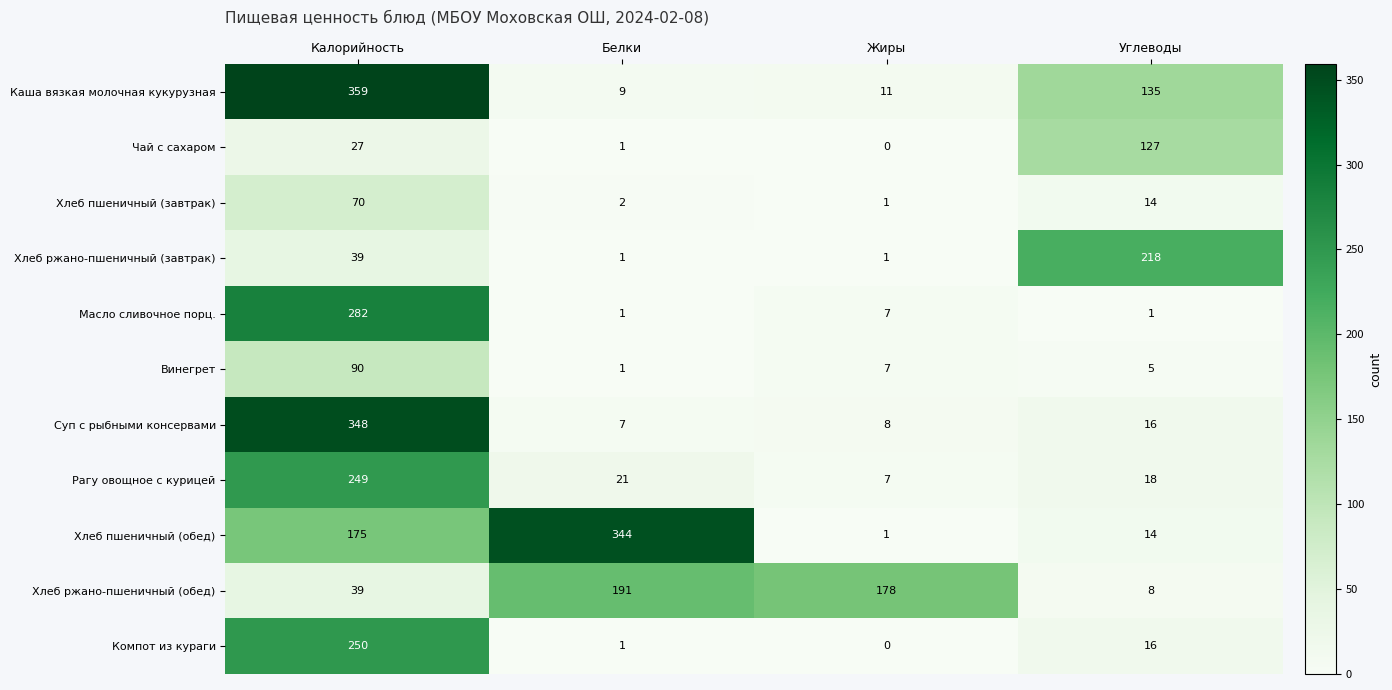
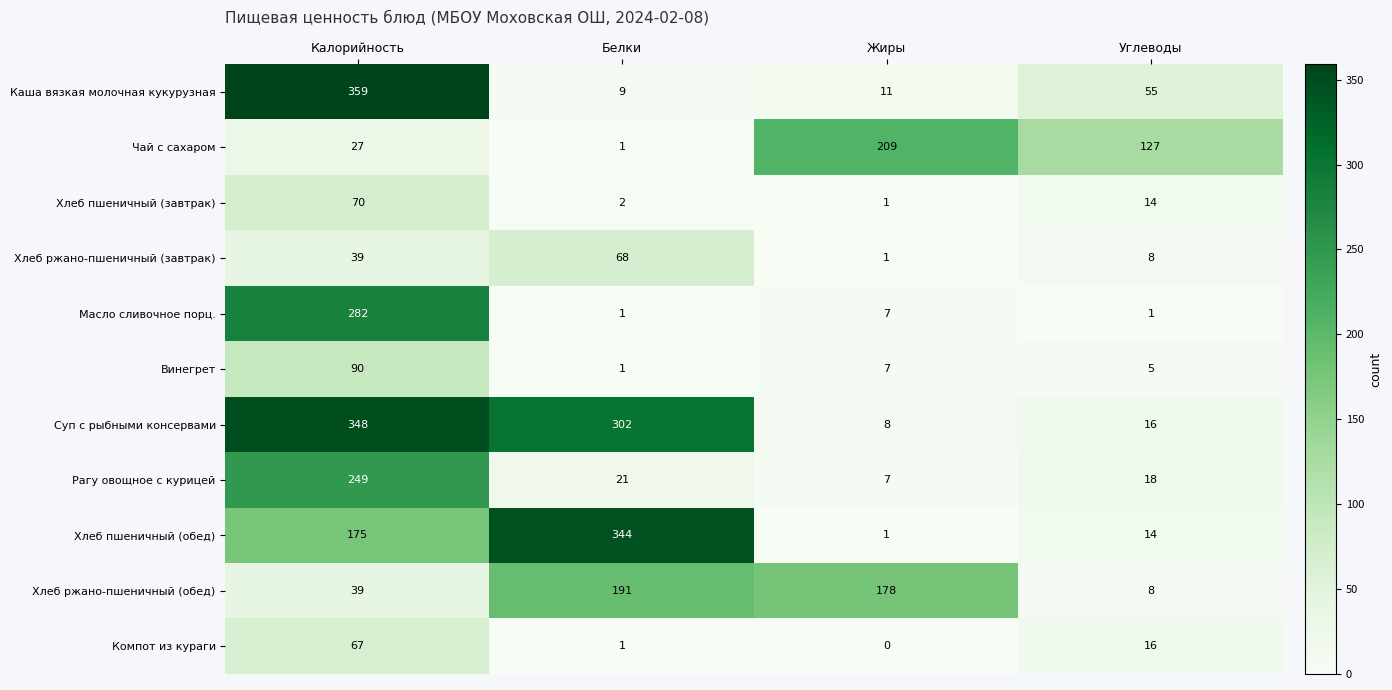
Каша вязкая молочная кукурузная, Углеводы: 135 -> 55
Чай с сахаром, Жиры: 0 -> 209
Хлеб ржано-пшеничный (завтрак), Белки: 1 -> 68
Хлеб ржано-пшеничный (завтрак), Углеводы: 218 -> 8
Суп с рыбными консервами, Белки: 7 -> 302
Компот из кураги, Калорийность: 250 -> 67
